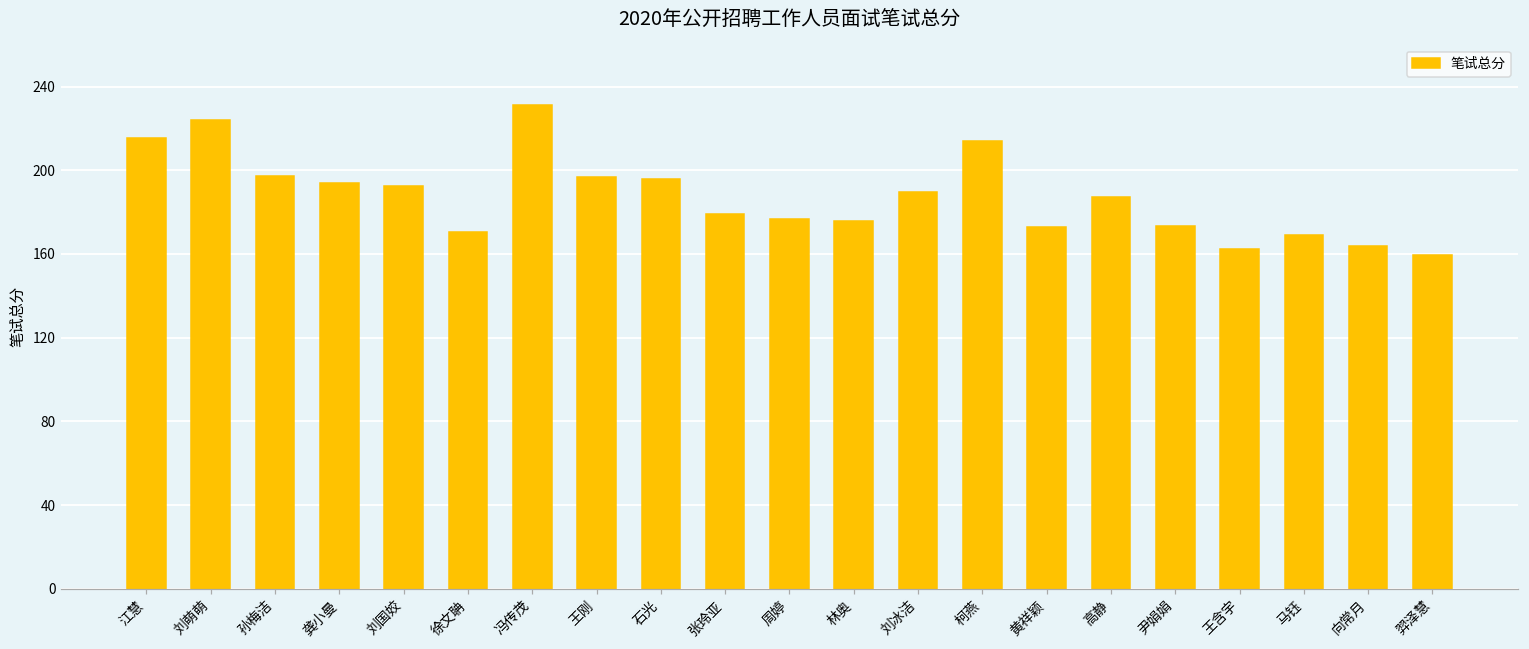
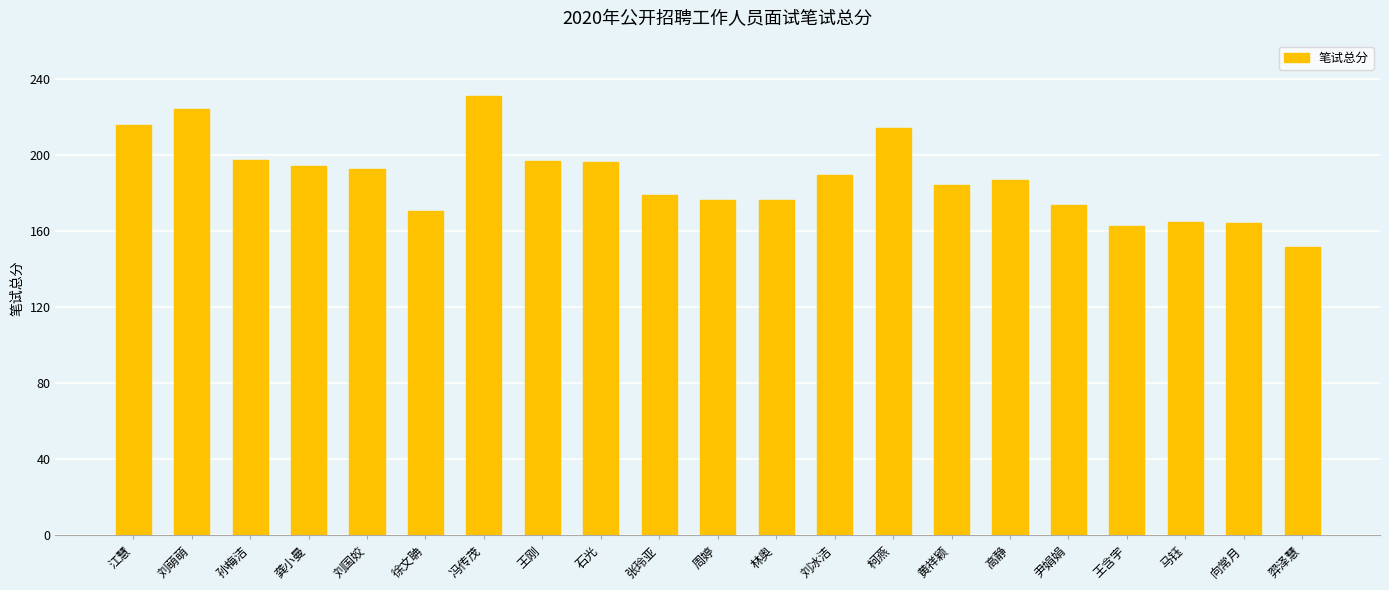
黄祥颖: 173 -> 184
马钰: 169 -> 165
羿泽慧: 160 -> 152
